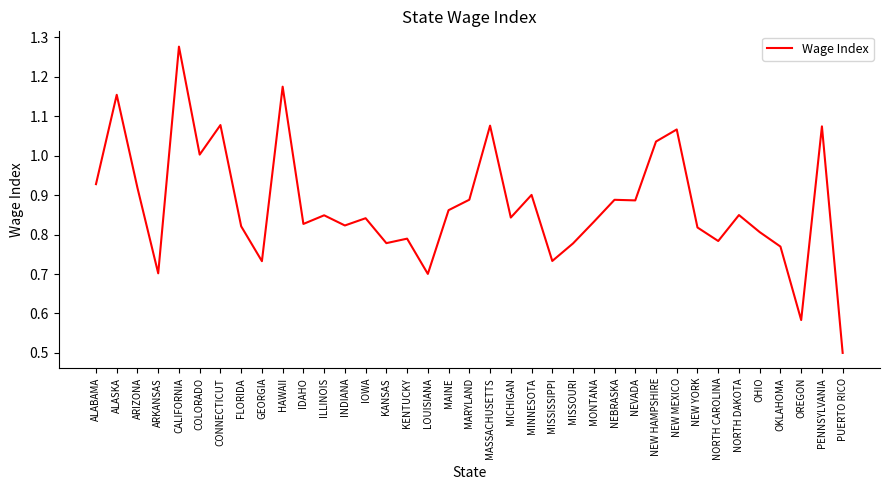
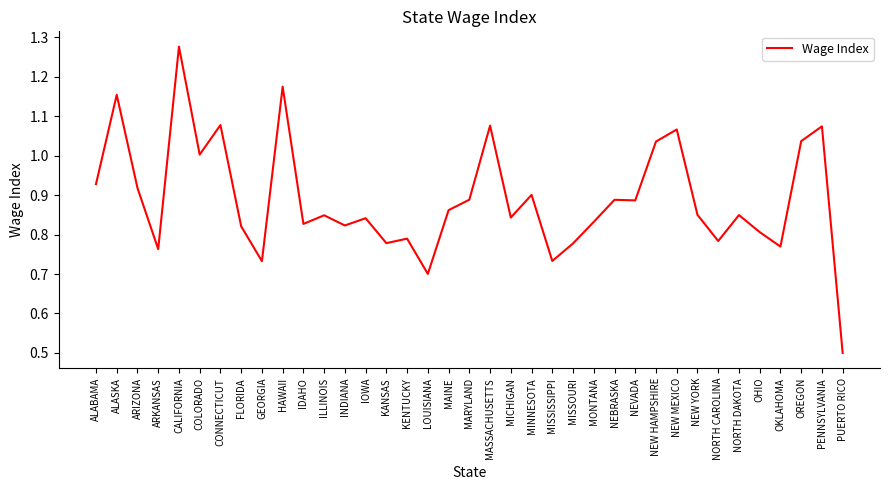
ARKANSAS: 0.70 -> 0.76
NEW YORK: 0.82 -> 0.85
OREGON: 0.58 -> 1.04
